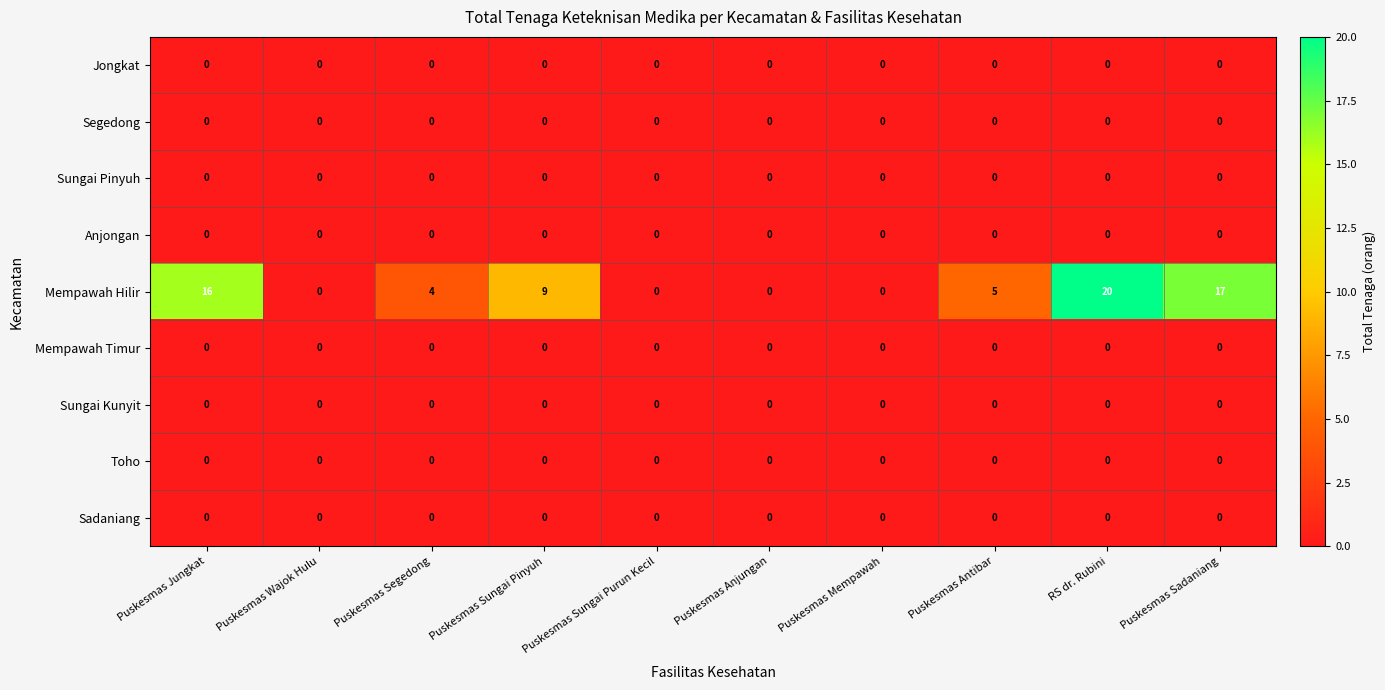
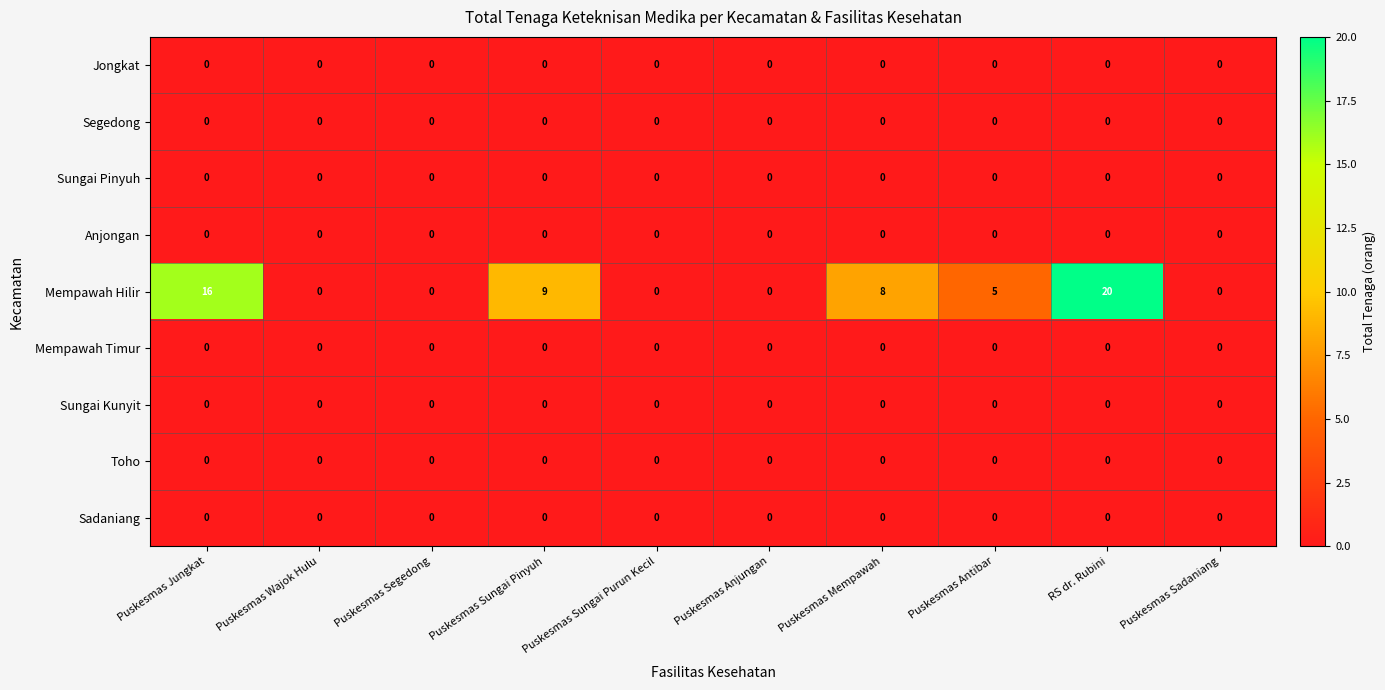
Mempawah Hilir, Puskesmas Segedong: 4 -> 0
Mempawah Hilir, Puskesmas Mempawah: 0 -> 8
Mempawah Hilir, Puskesmas Sadaniang: 17 -> 0
